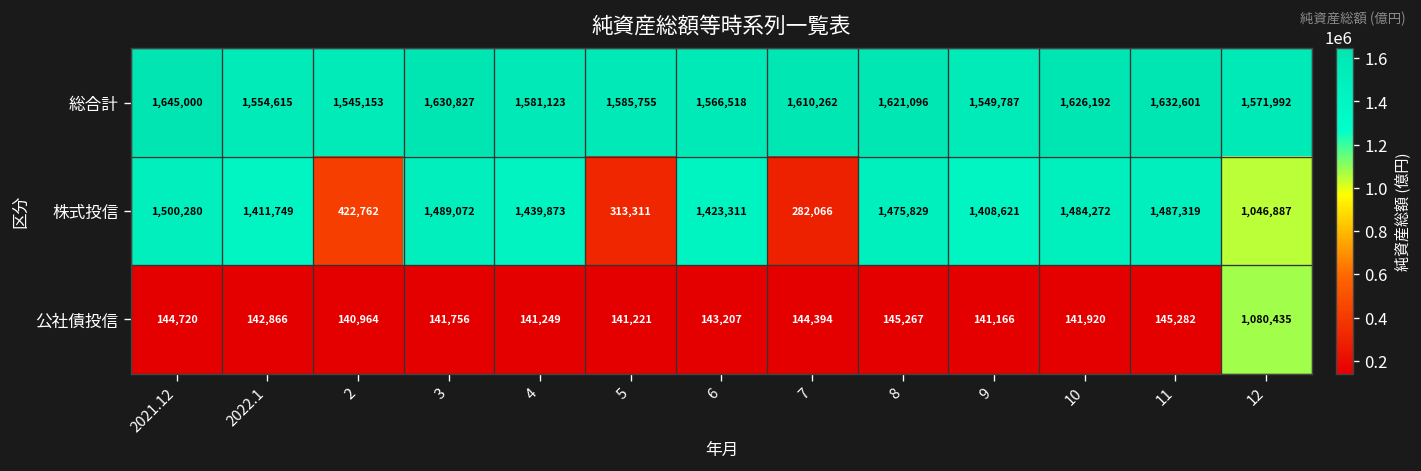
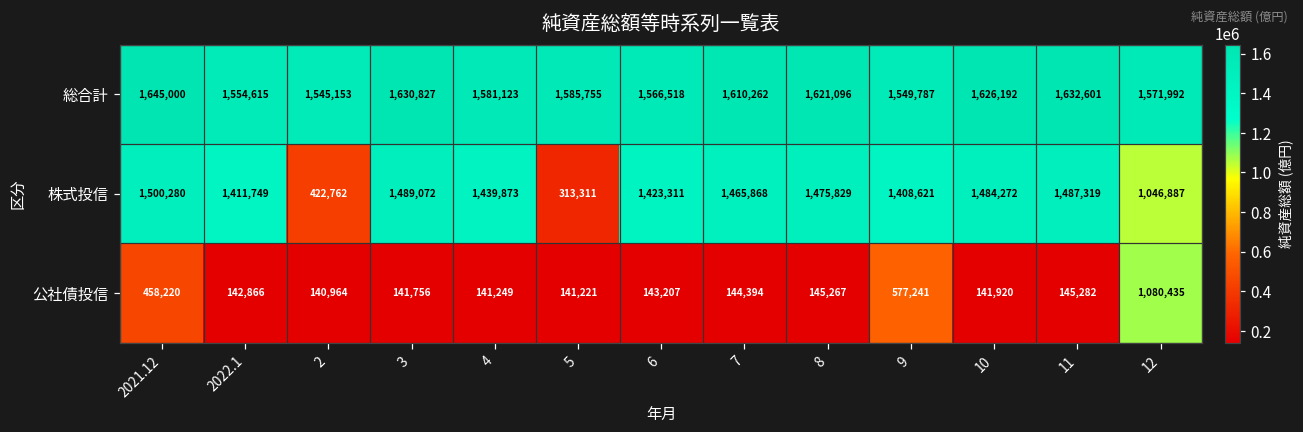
株式投信, 7: 282,066 -> 1,465,868
公社債投信, 2021.12: 144,720 -> 458,220
公社債投信, 9: 141,166 -> 577,241
